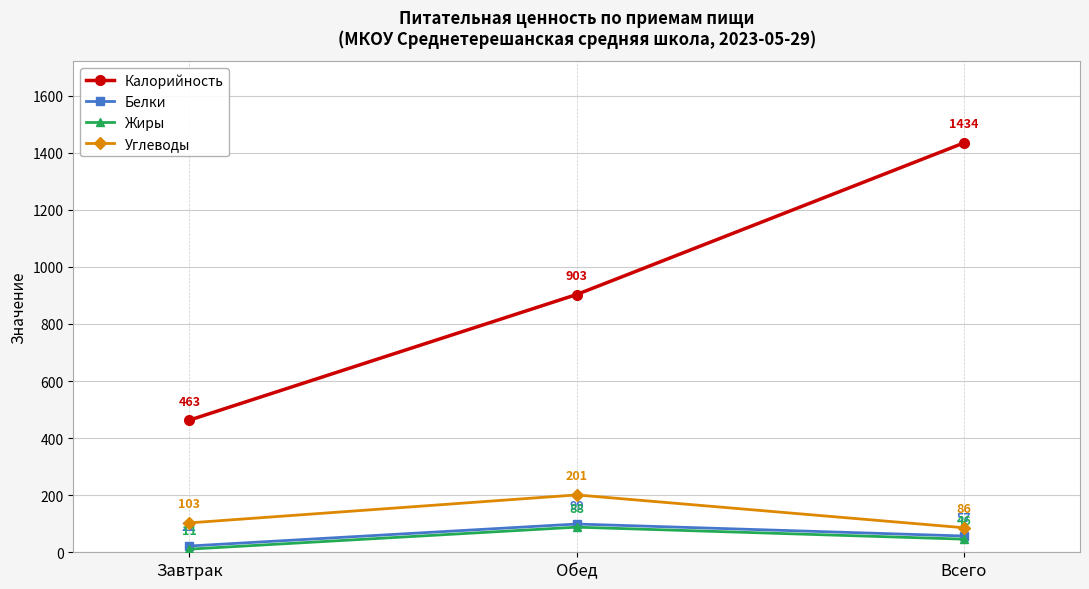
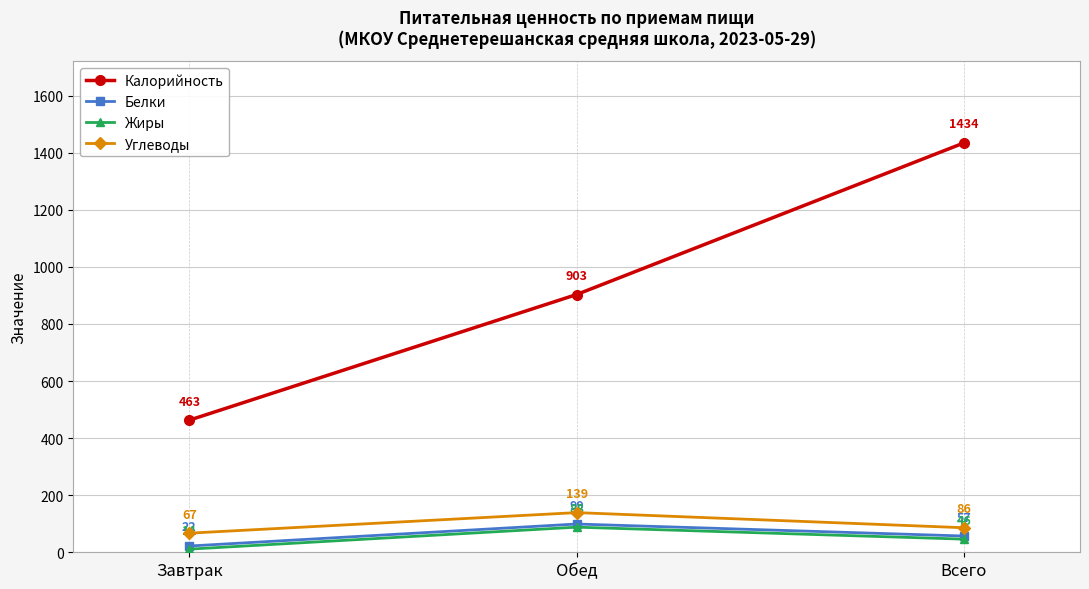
Углеводы, Завтрак: 103 -> 67
Углеводы, Обед: 201 -> 139
